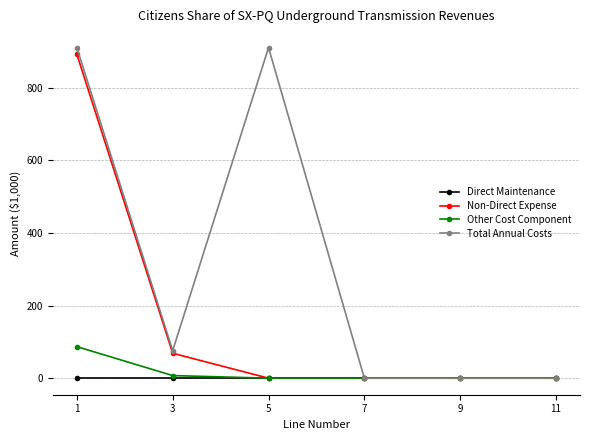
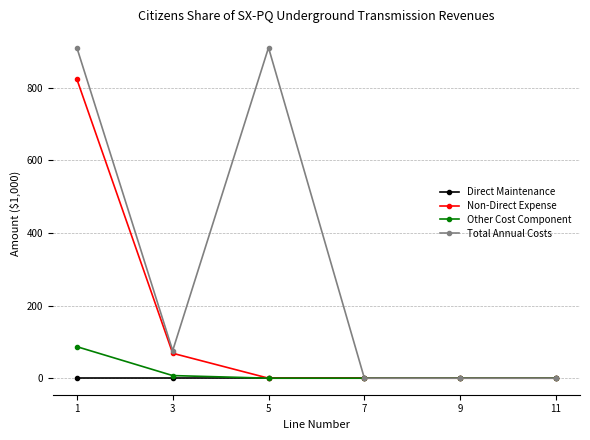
Non-Direct Expense, 1: 890 -> 820
